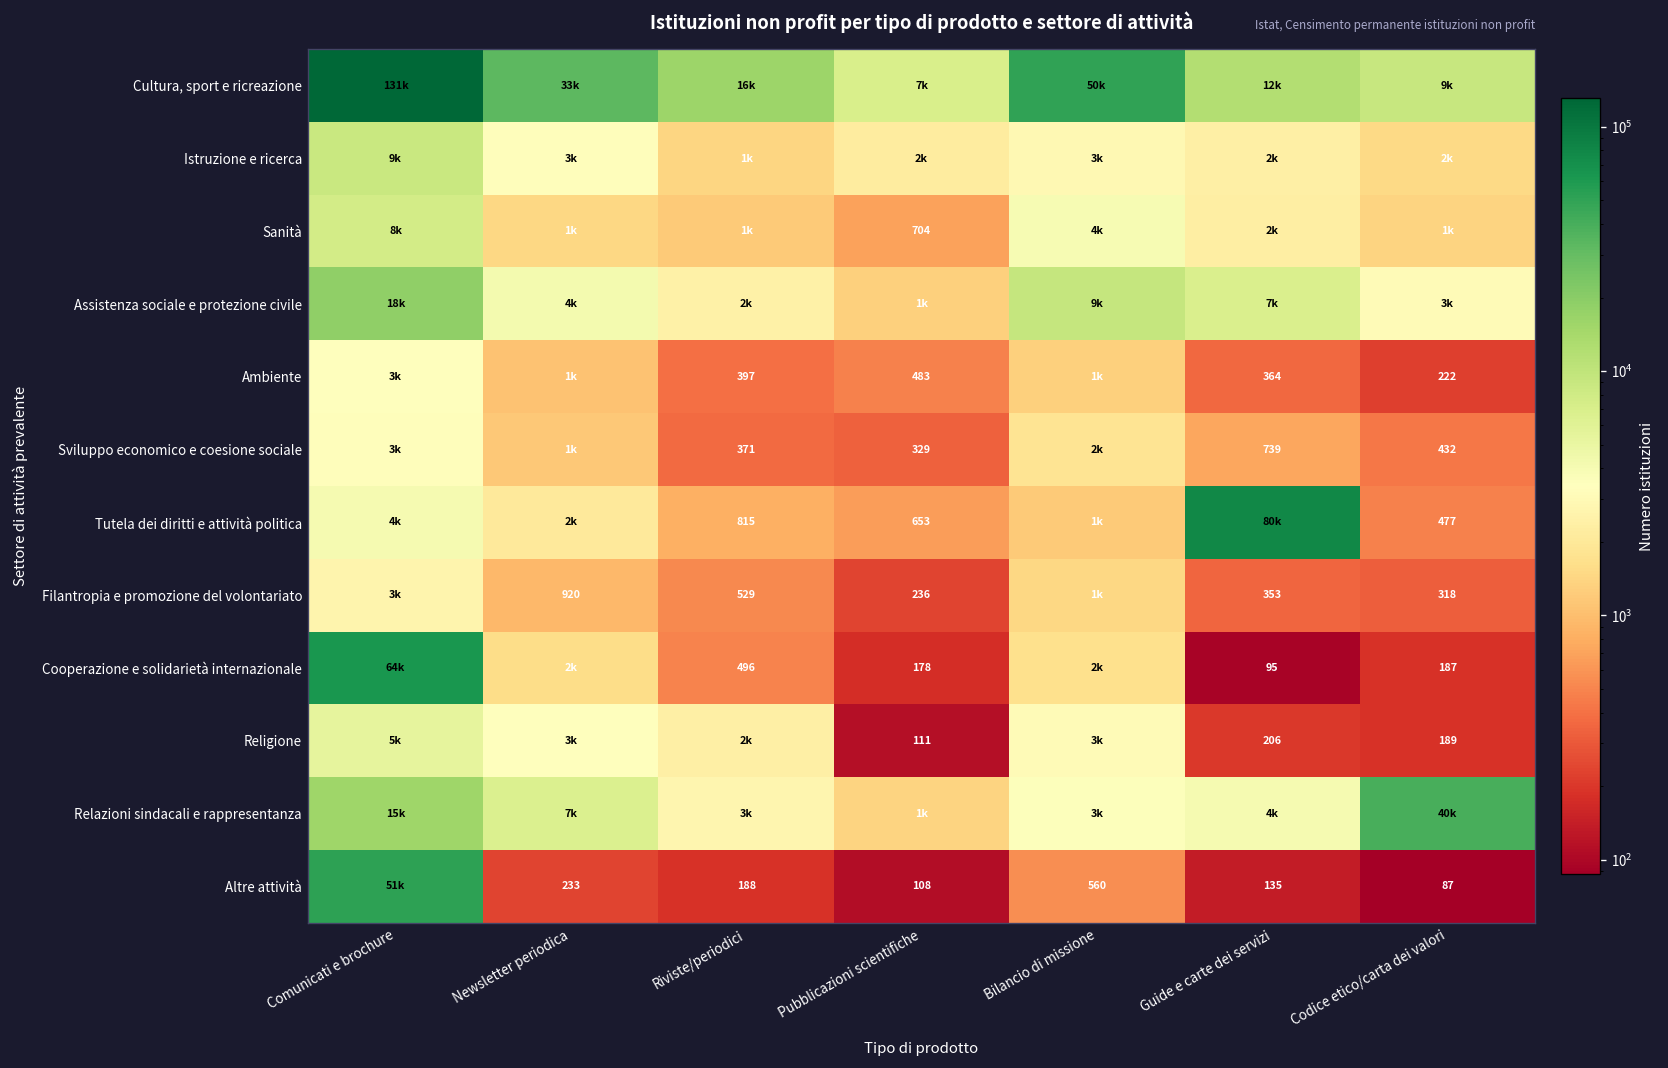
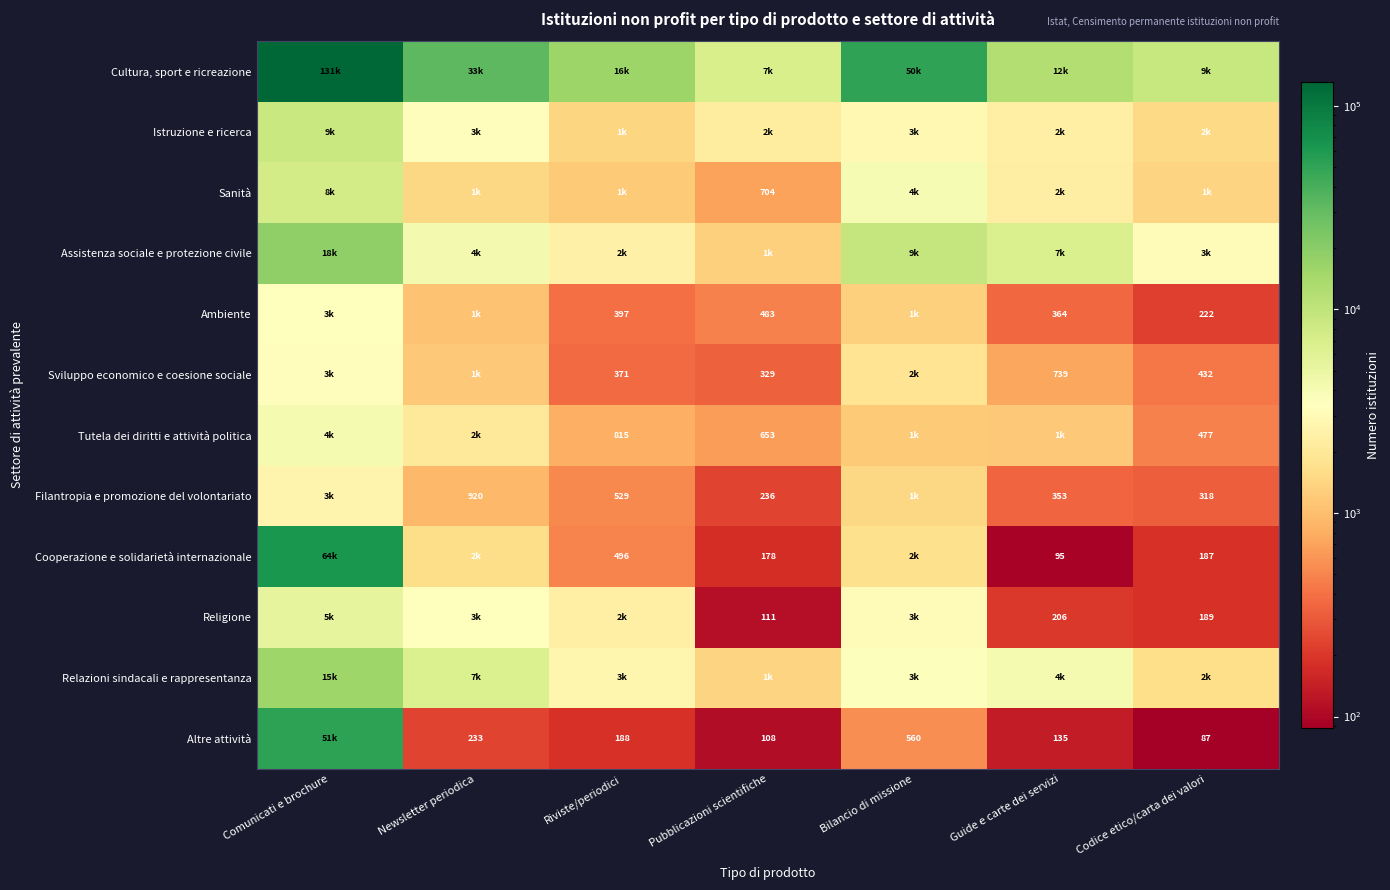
Tutela dei diritti e attività politica, Guide e carte dei servizi: 80k -> 1k
Relazioni sindacali e rappresentanza, Codice etico/carta dei valori: 40k -> 2k
